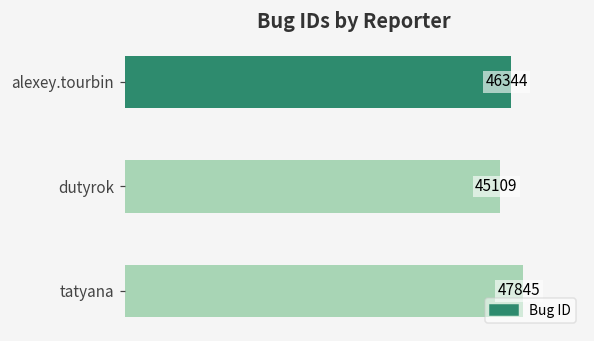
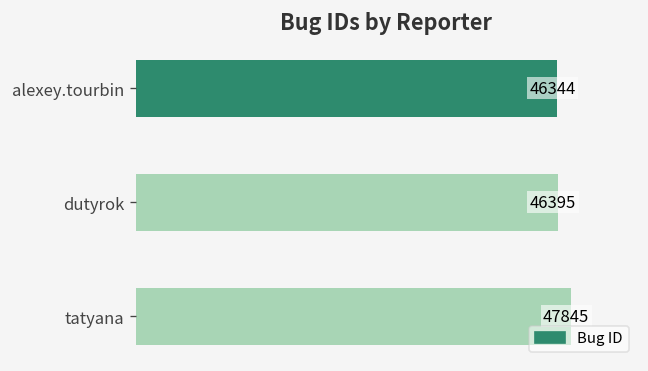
dutyrok: 45109 -> 46395
